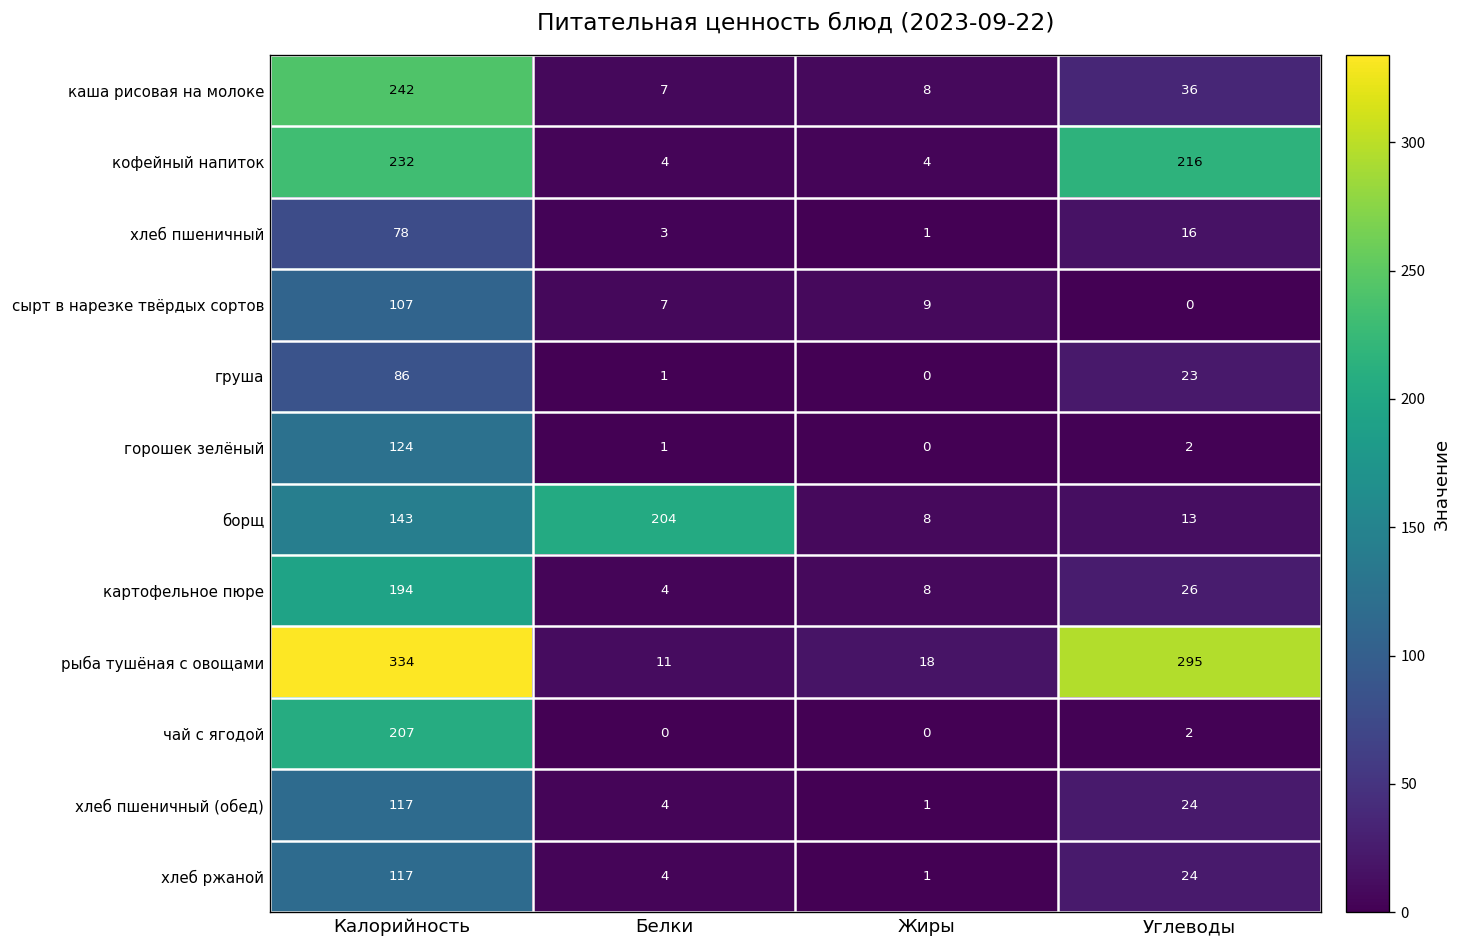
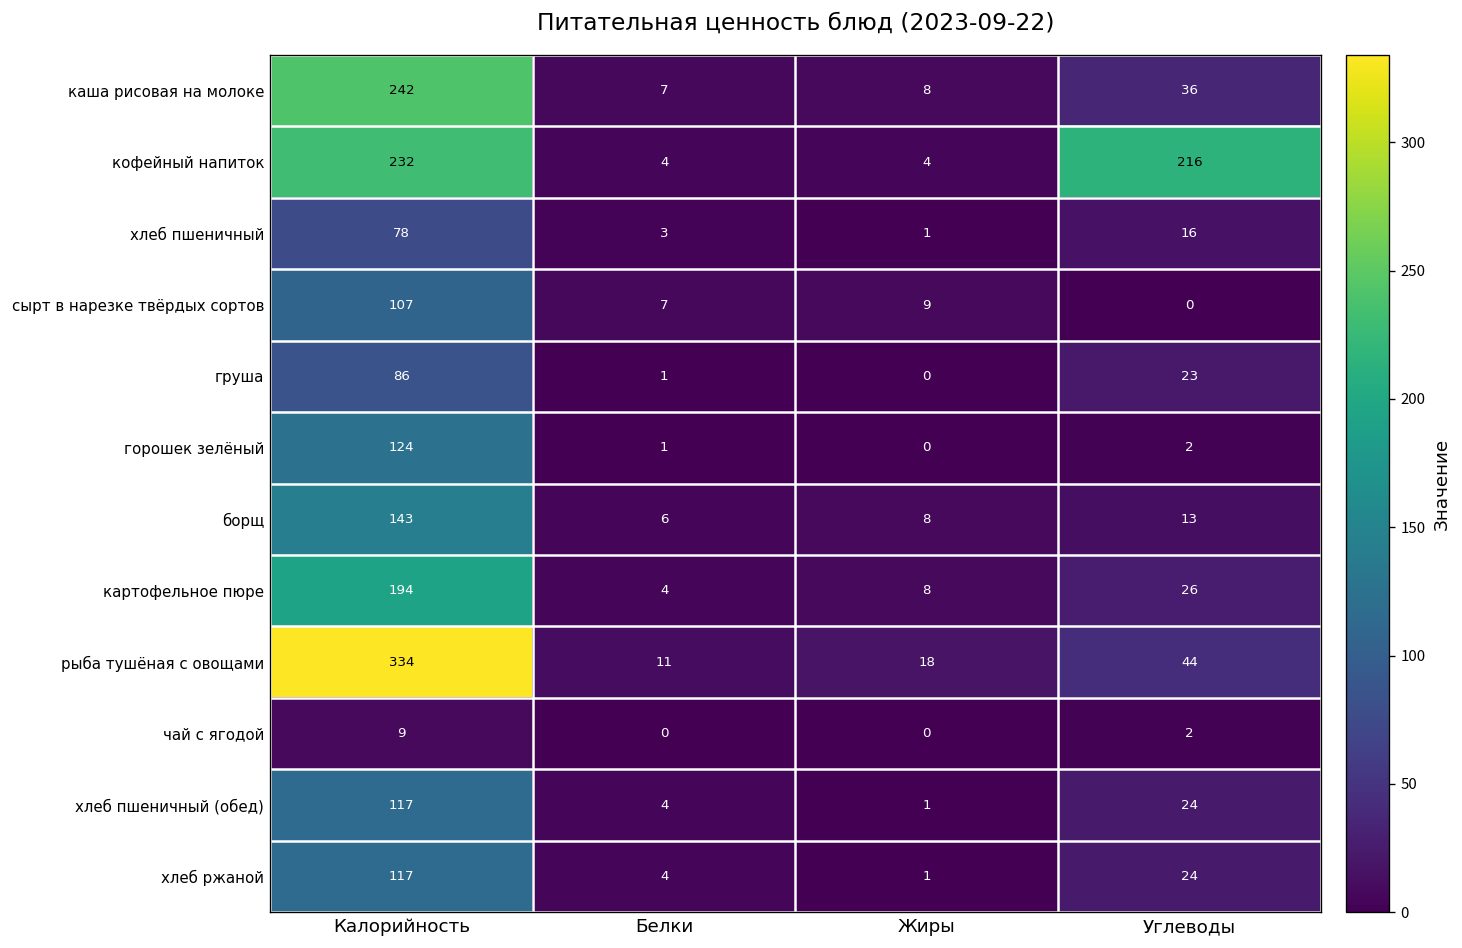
борщ, Белки: 204 -> 6
рыба тушёная с овощами, Углеводы: 295 -> 44
чай с ягодой, Калорийность: 207 -> 9
